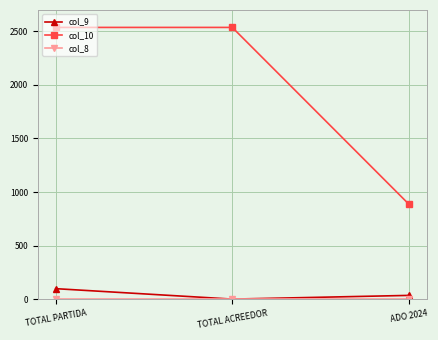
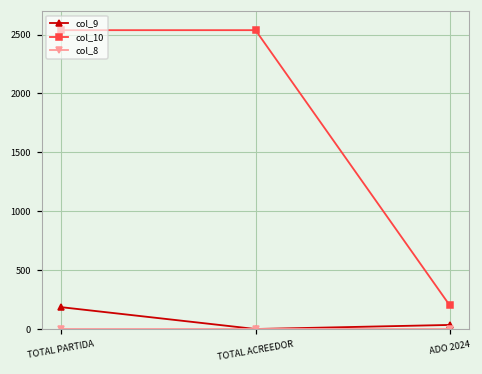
col_9, TOTAL PARTIDA: 100 -> 190
col_10, ADO 2024: 890 -> 200
